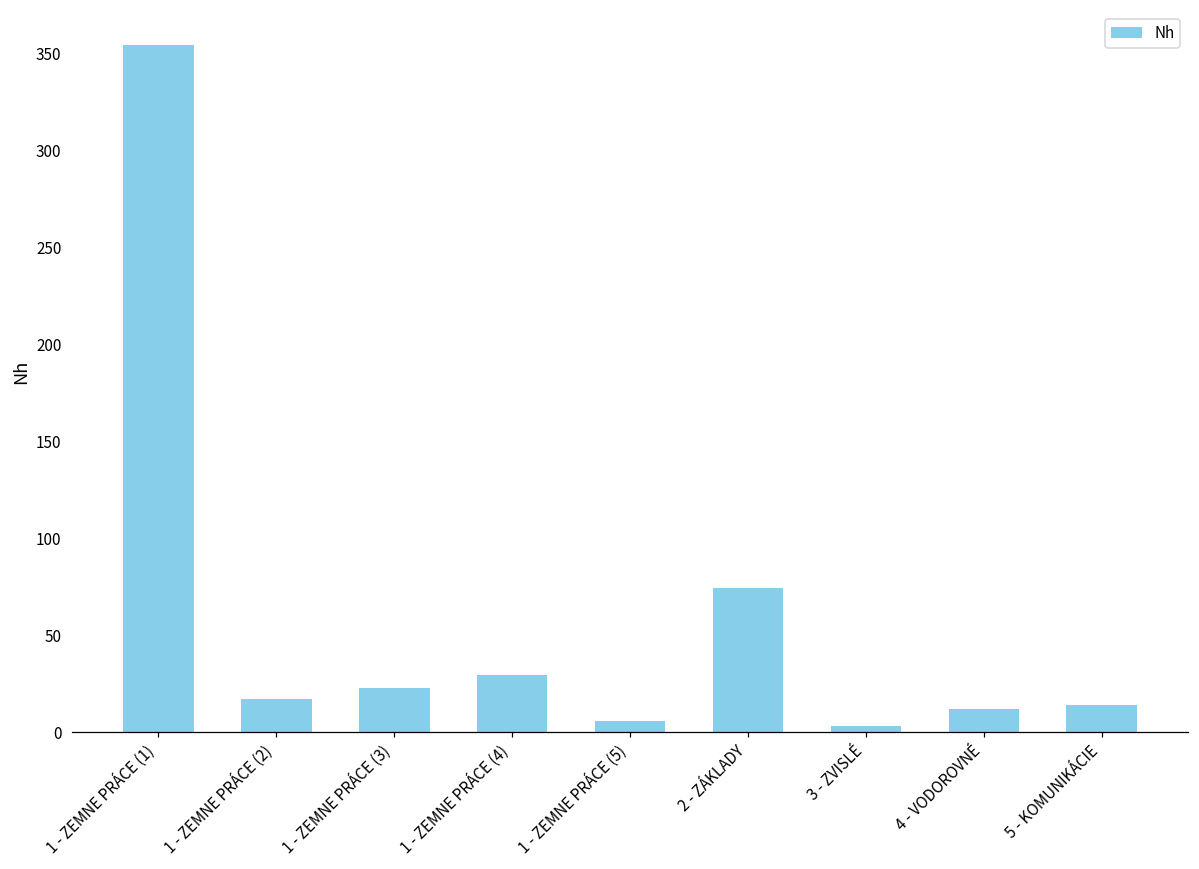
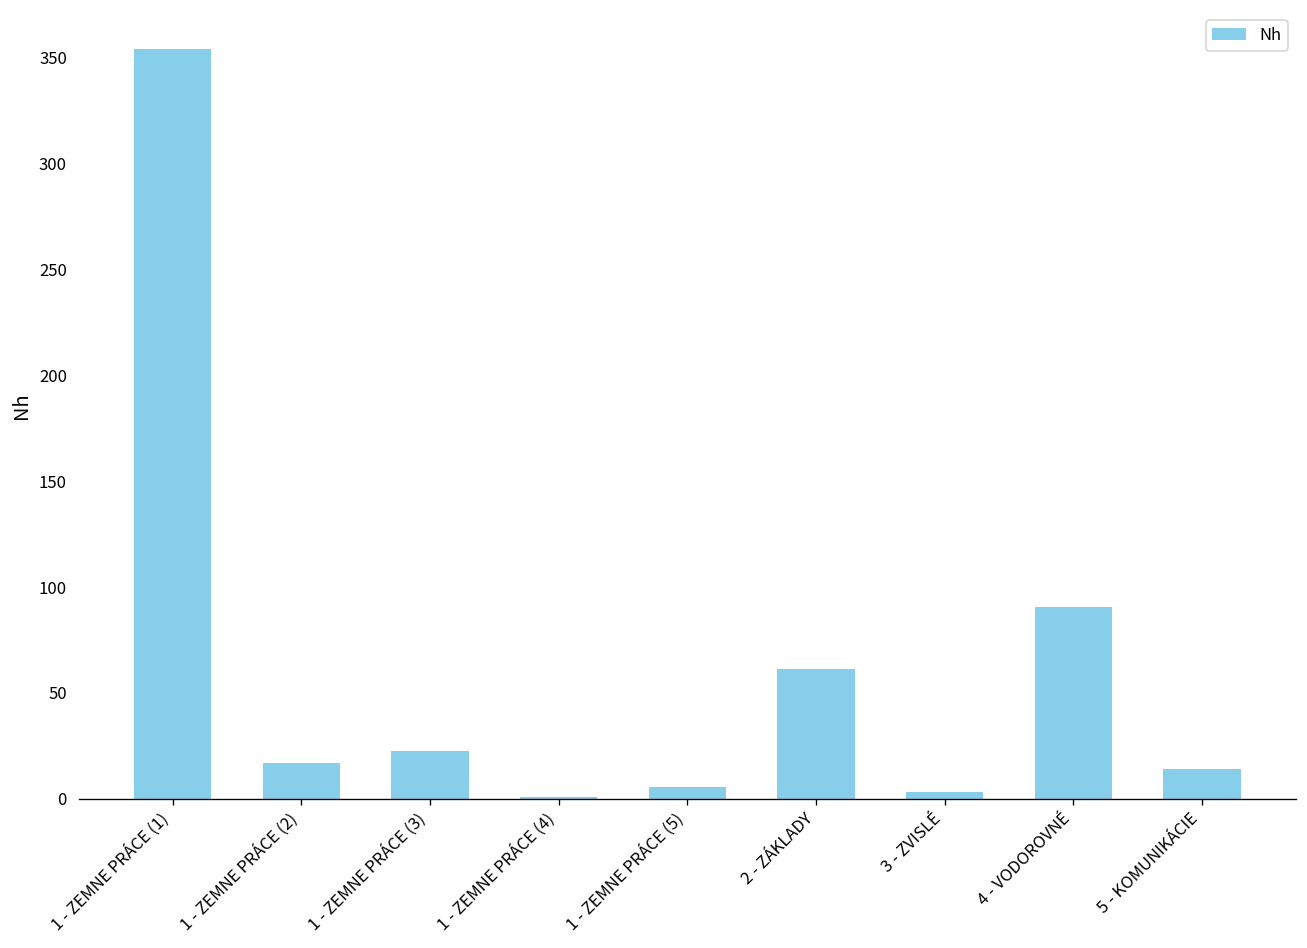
1 - ZEMNE PRÁCE (4): 30 -> 1
2 - ZÁKLADY: 74 -> 61
4 - VODOROVNÉ: 12 -> 91
